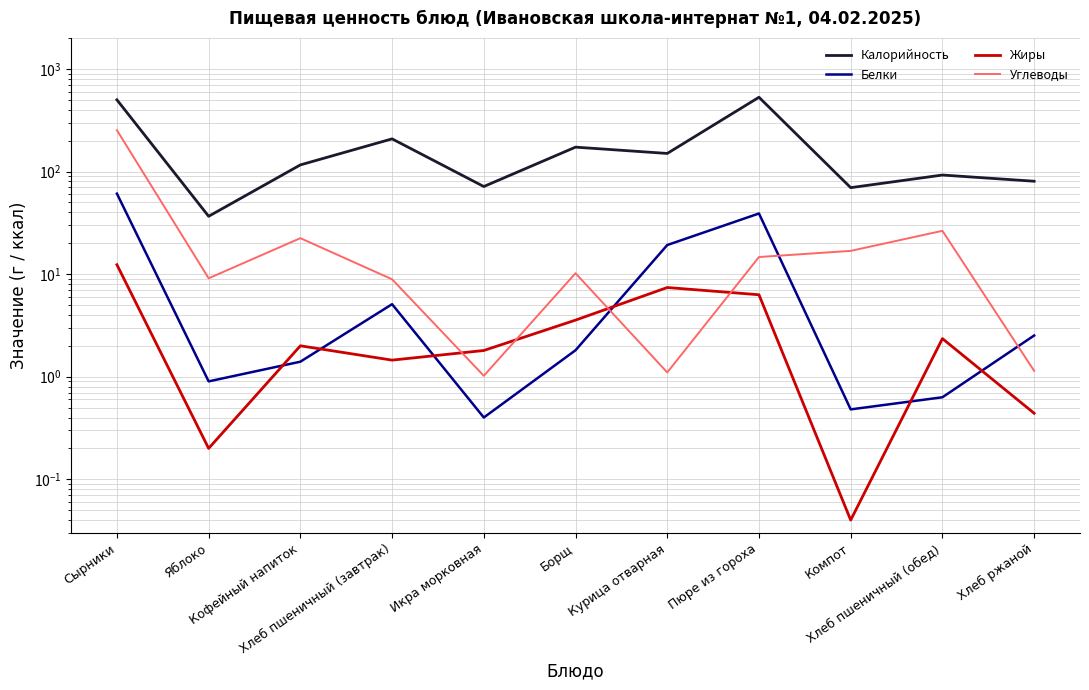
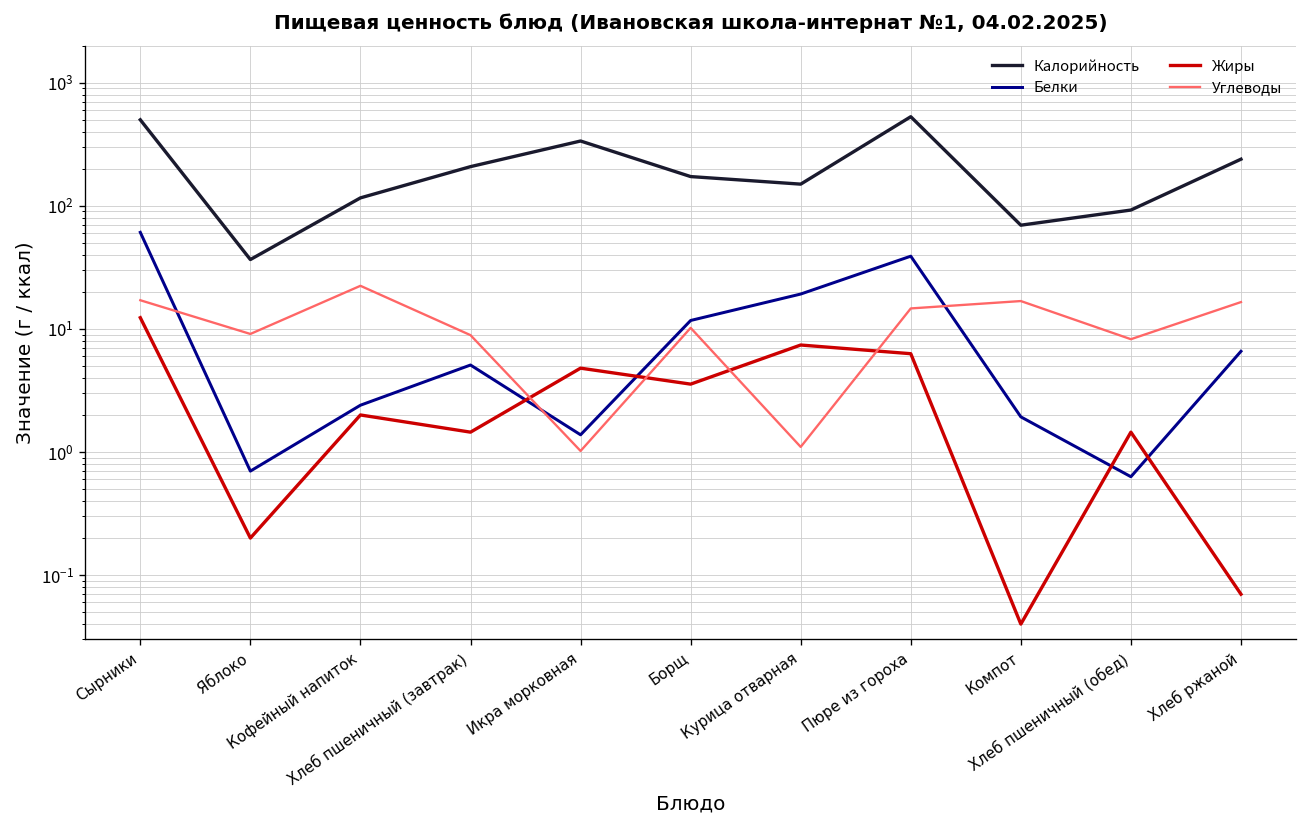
Углеводы, Сырники: 250 -> 17
Белки, Яблоко: 0.9 -> 0.7
Белки, Кофейный напиток: 1.4 -> 2.4
Калорийность, Икра морковная: 70 -> 340
Белки, Икра морковная: 0.40 -> 1.4
Жиры, Икра морковная: 1.8 -> 5
Белки, Борщ: 1.8 -> 12
Белки, Компот: 0.5 -> 1.9
Жиры, Хлеб пшеничный (обед): 2.4 -> 1.5
Углеводы, Хлеб пшеничный (обед): 26 -> 8
Калорийность, Хлеб ржаной: 80 -> 240
Белки, Хлеб ржаной: 2.5 -> 7
Жиры, Хлеб ржаной: 0.44 -> 0.07
Углеводы, Хлеб ржаной: 1.1 -> 17
